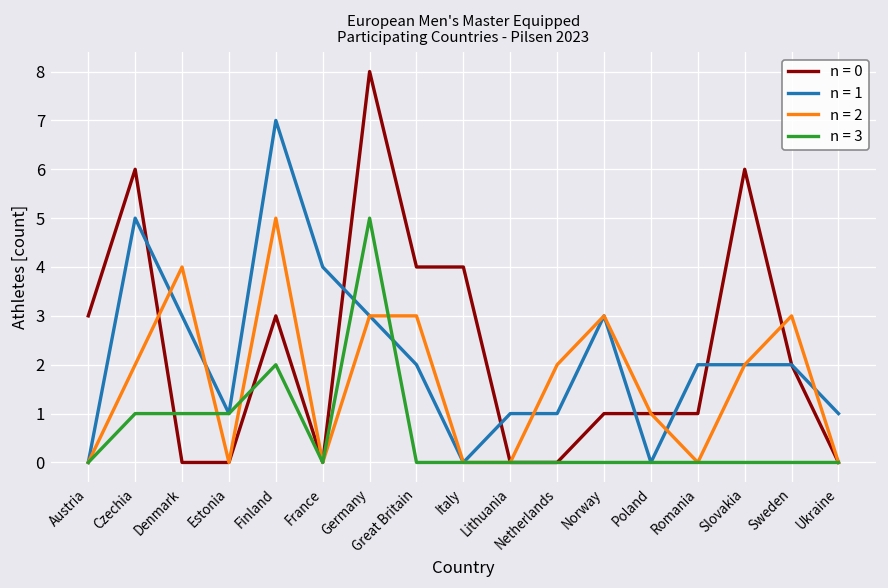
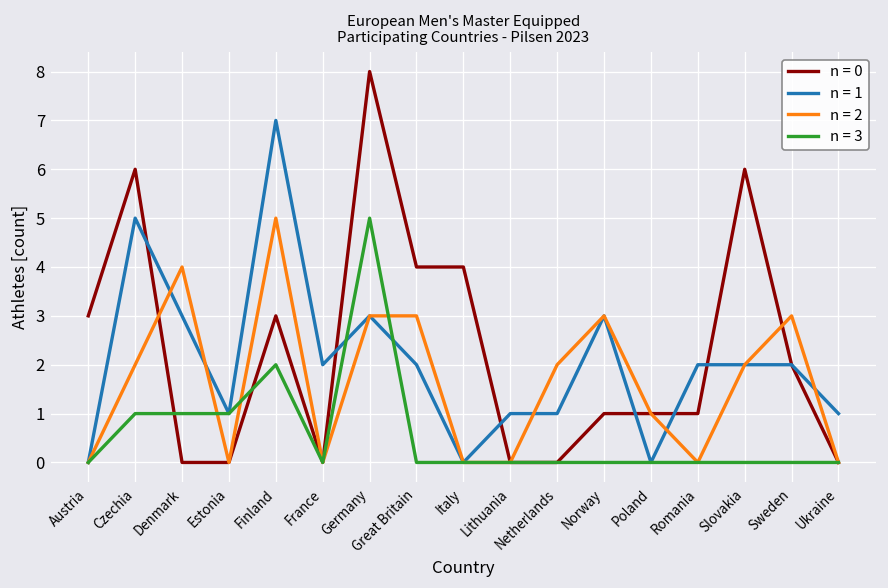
n = 1, France: 4 -> 2
